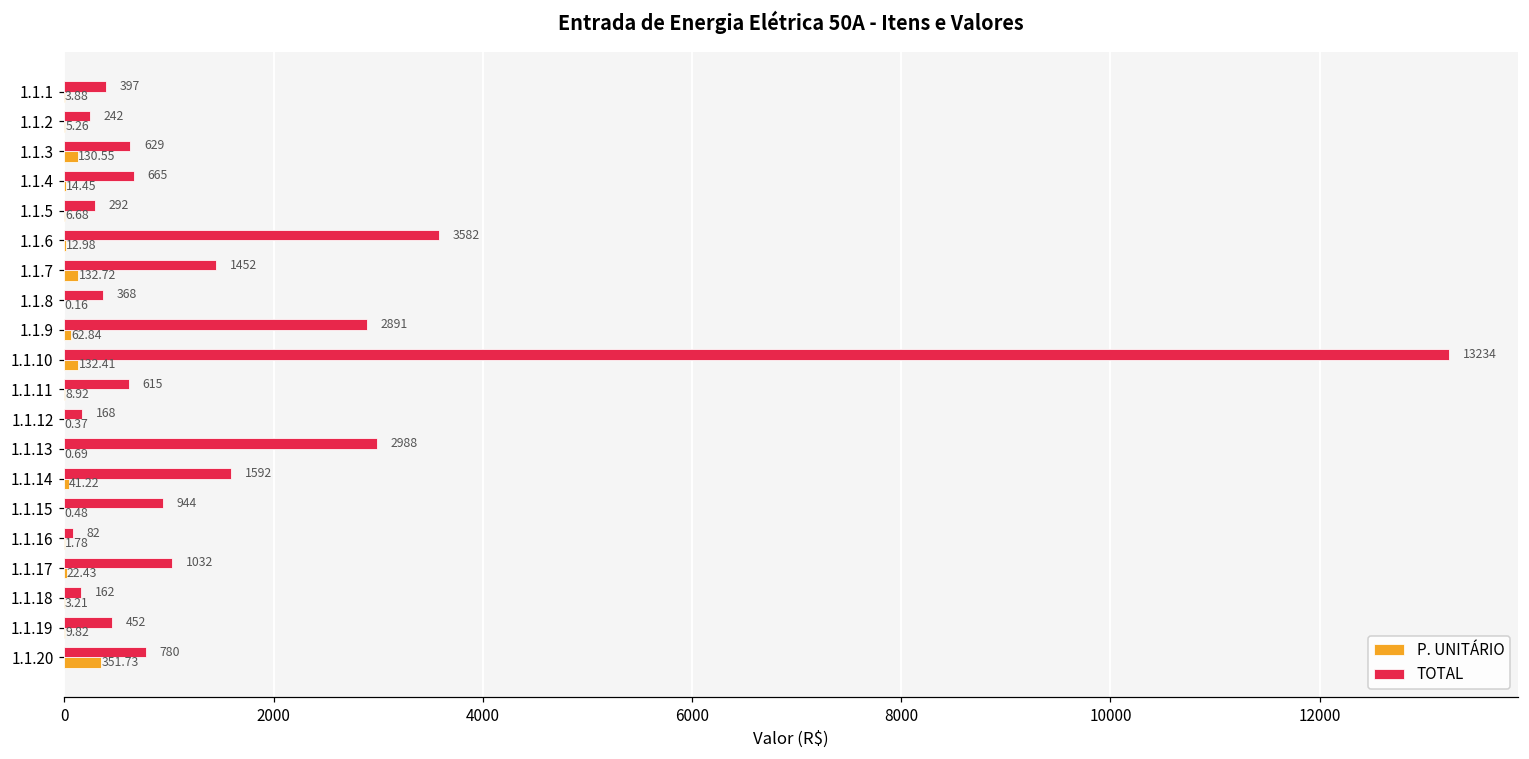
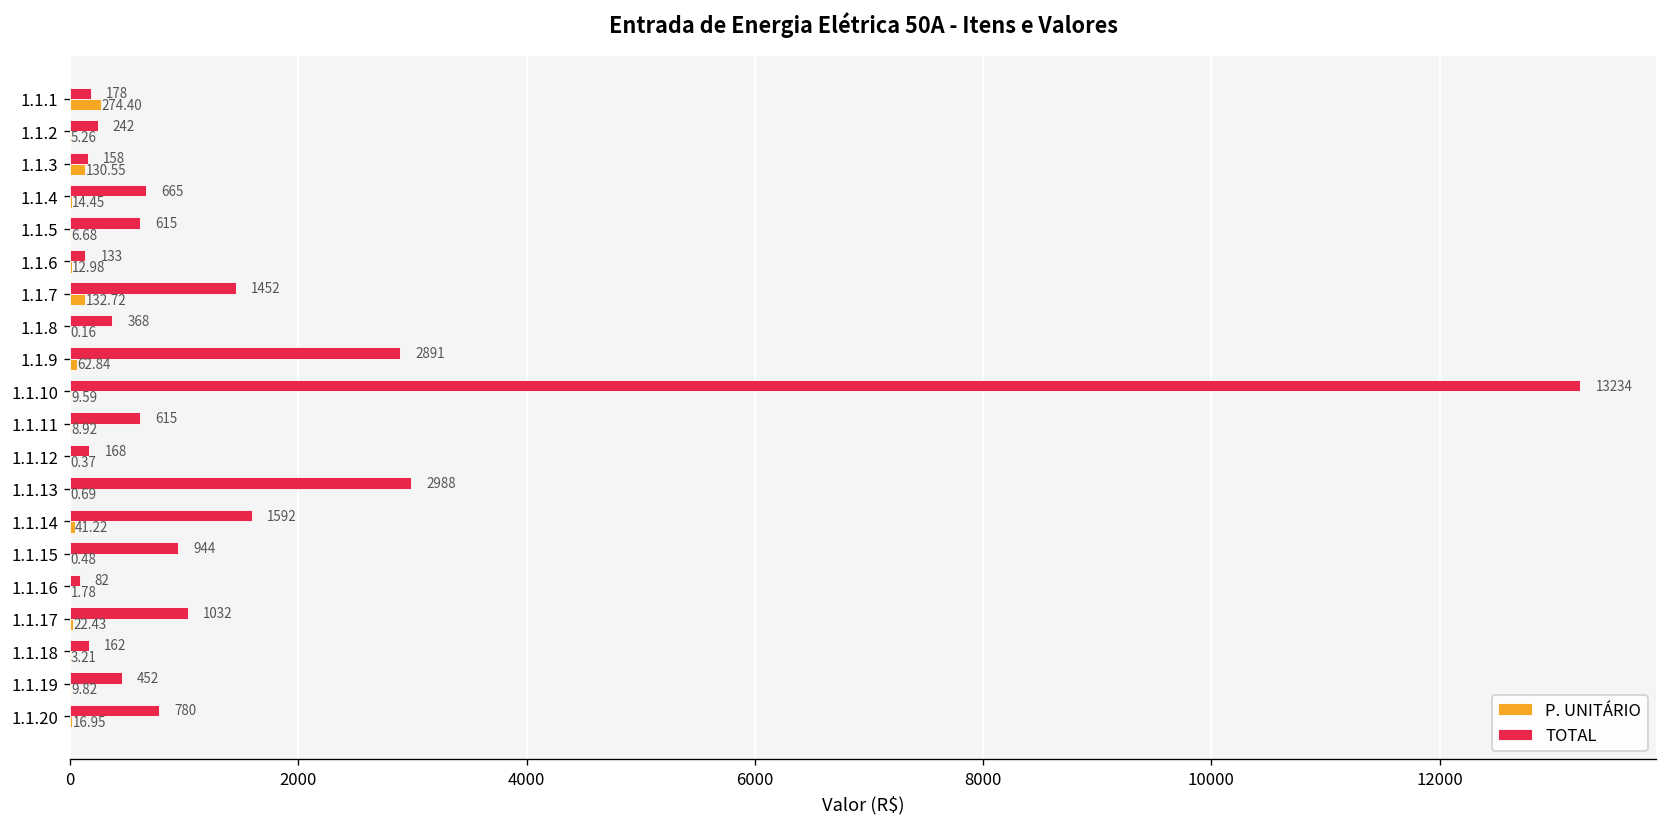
TOTAL, 1.1.1: 397 -> 178
P. UNITÁRIO, 1.1.1: 3.88 -> 274.40
TOTAL, 1.1.3: 629 -> 158
TOTAL, 1.1.5: 292 -> 615
TOTAL, 1.1.6: 3582 -> 133
P. UNITÁRIO, 1.1.10: 132.41 -> 9.59
P. UNITÁRIO, 1.1.20: 351.73 -> 16.95
